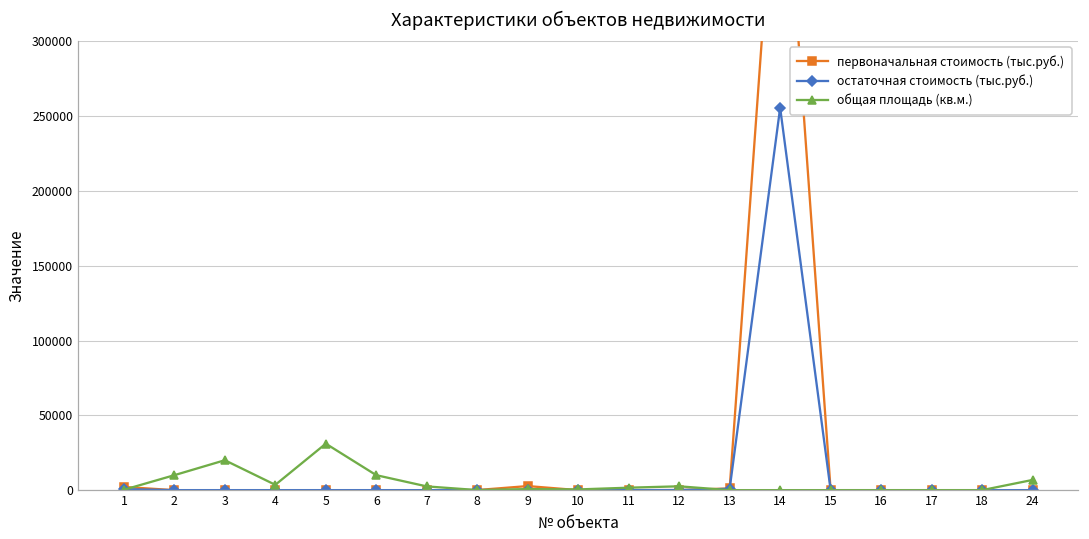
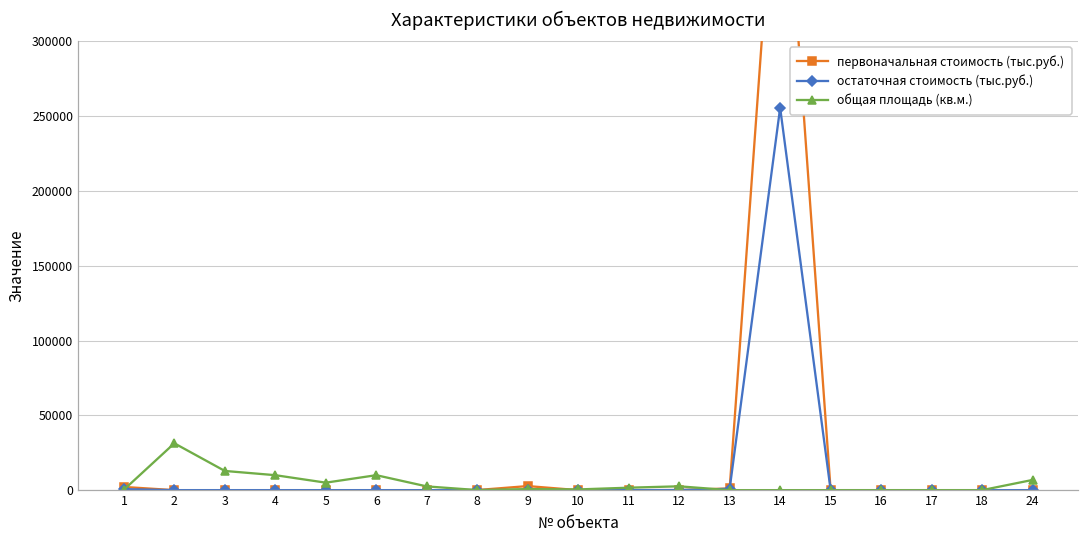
общая площадь (кв.м.), 2: 10000 -> 31000
общая площадь (кв.м.), 3: 20000 -> 13000
общая площадь (кв.м.), 4: 4000 -> 10000
общая площадь (кв.м.), 5: 31000 -> 5000
